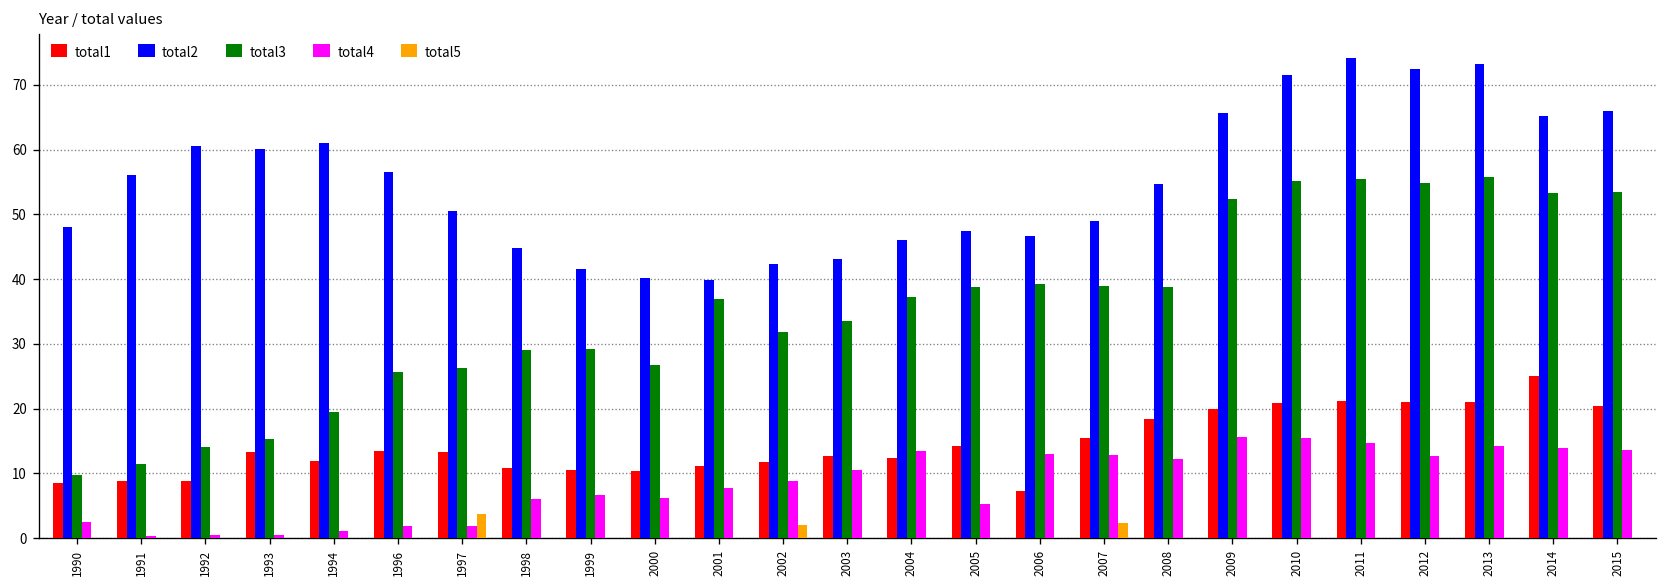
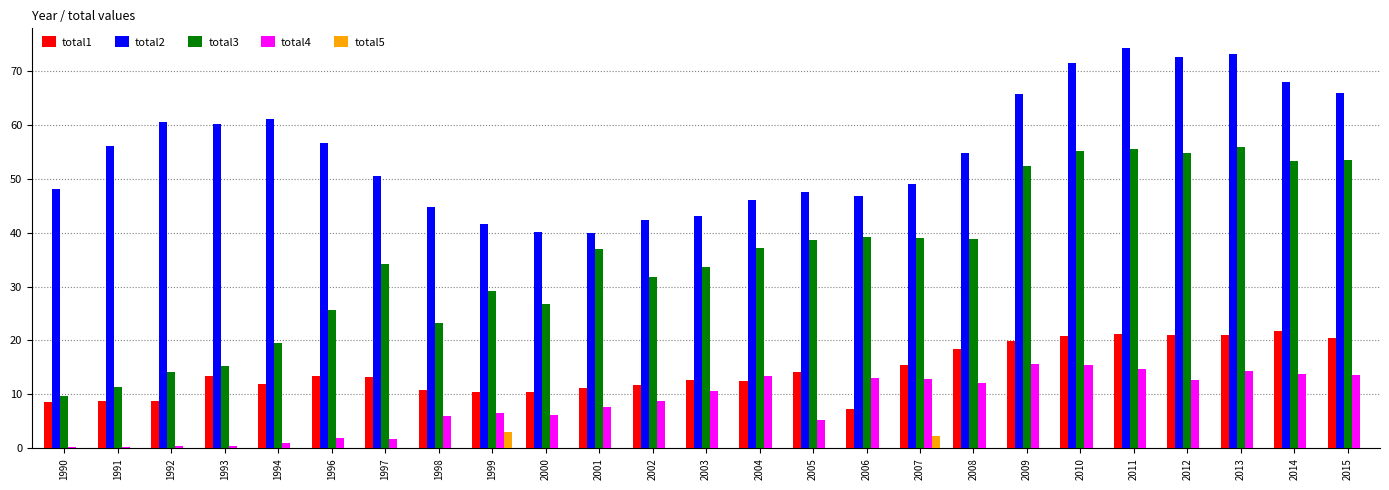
total4, 1990: 2 -> 0
total3, 1997: 26 -> 34
total5, 1997: 4 -> 0
total3, 1998: 29 -> 23
total5, 1999: 0 -> 3
total5, 2002: 2 -> 0
total1, 2014: 25 -> 22
total2, 2014: 65 -> 68
